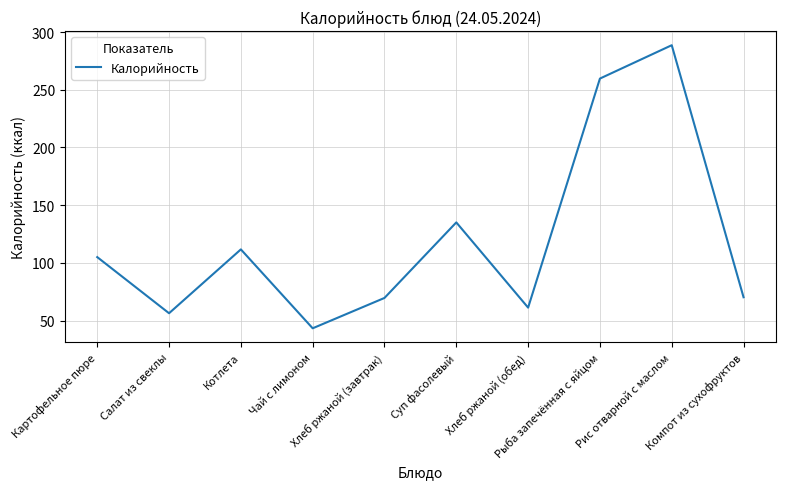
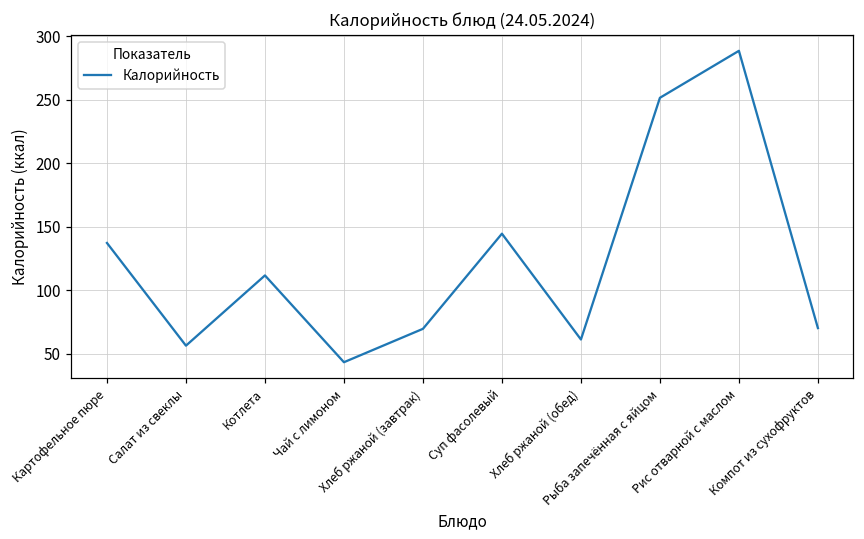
Картофельное пюре: 105 -> 137
Суп фасолевый: 135 -> 145
Рыба запечённая с яйцом: 260 -> 252
